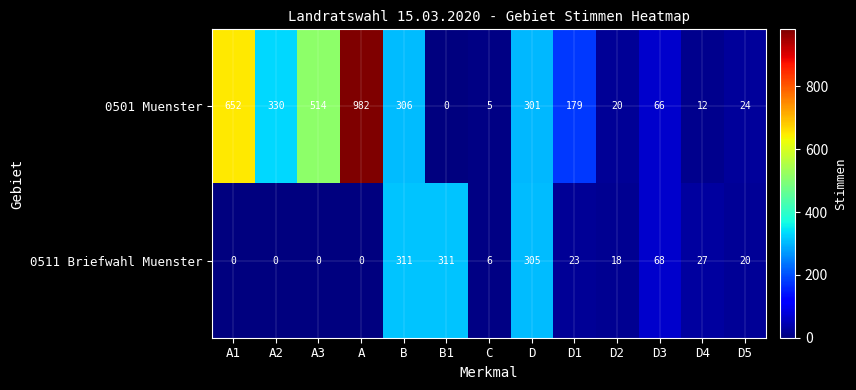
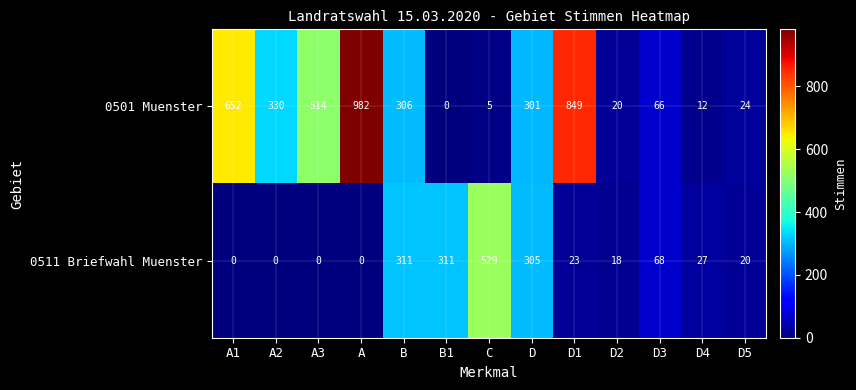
0501 Muenster, D1: 179 -> 849
0511 Briefwahl Muenster, C: 6 -> 529
